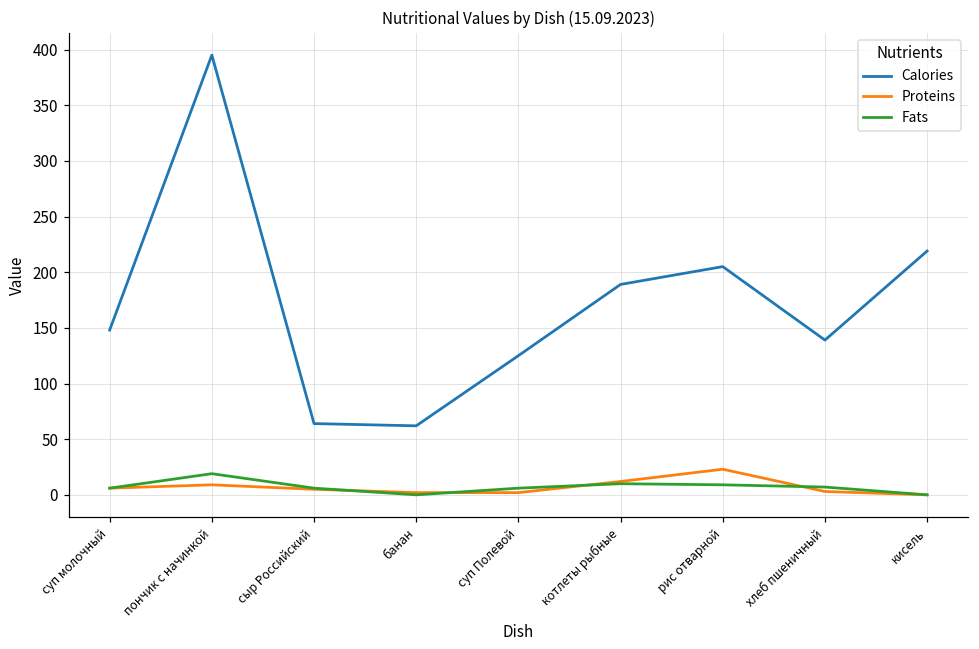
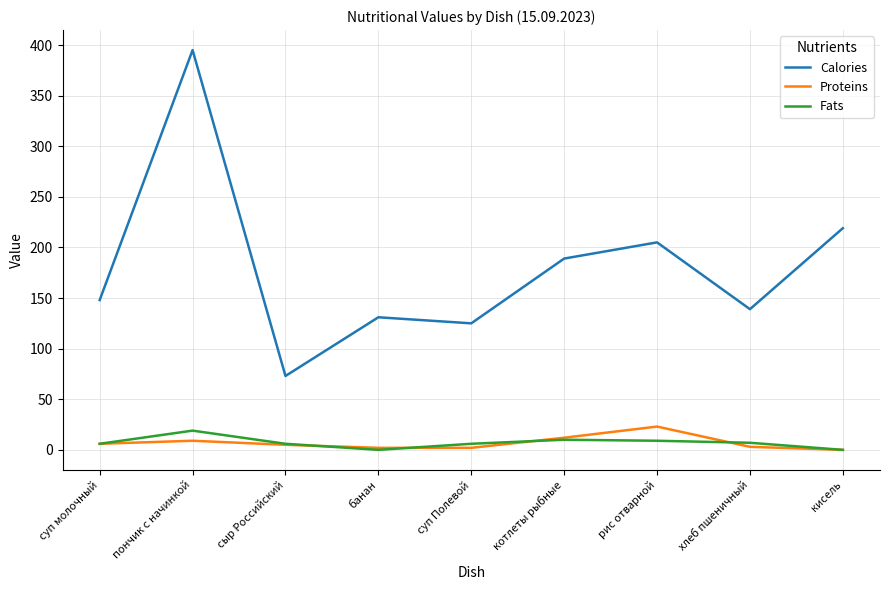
Calories, сыр Российский: 64 -> 73
Calories, банан: 62 -> 131
